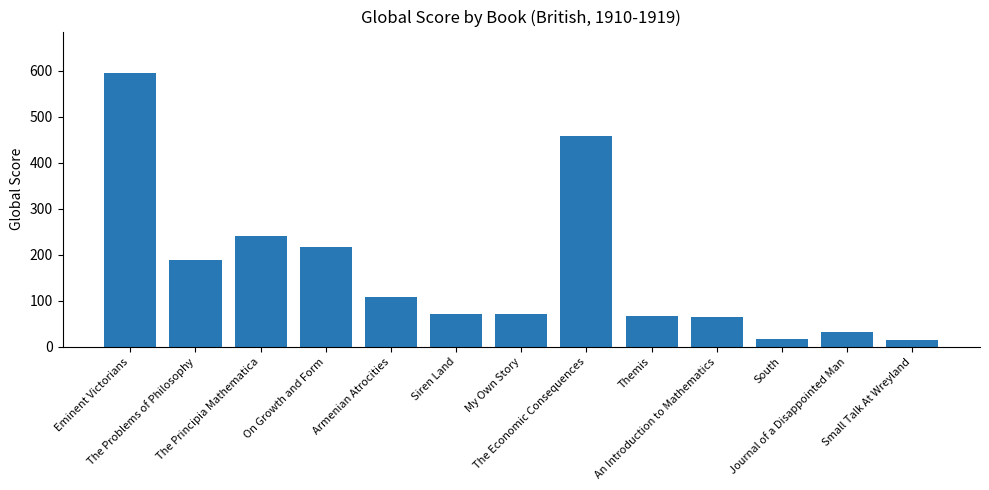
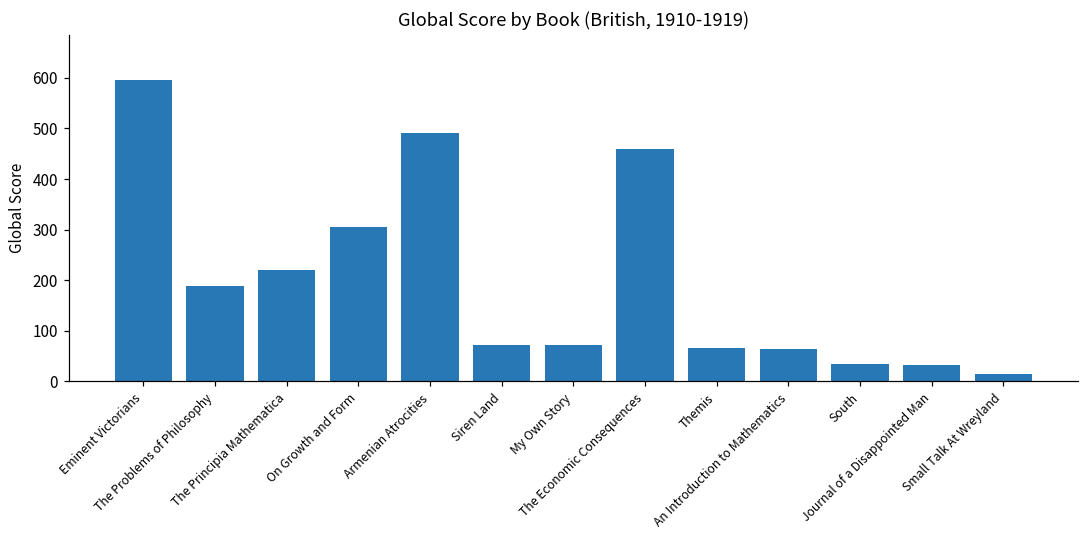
The Principia Mathematica: 240 -> 220
On Growth and Form: 220 -> 310
Armenian Atrocities: 110 -> 490
South: 20 -> 30
